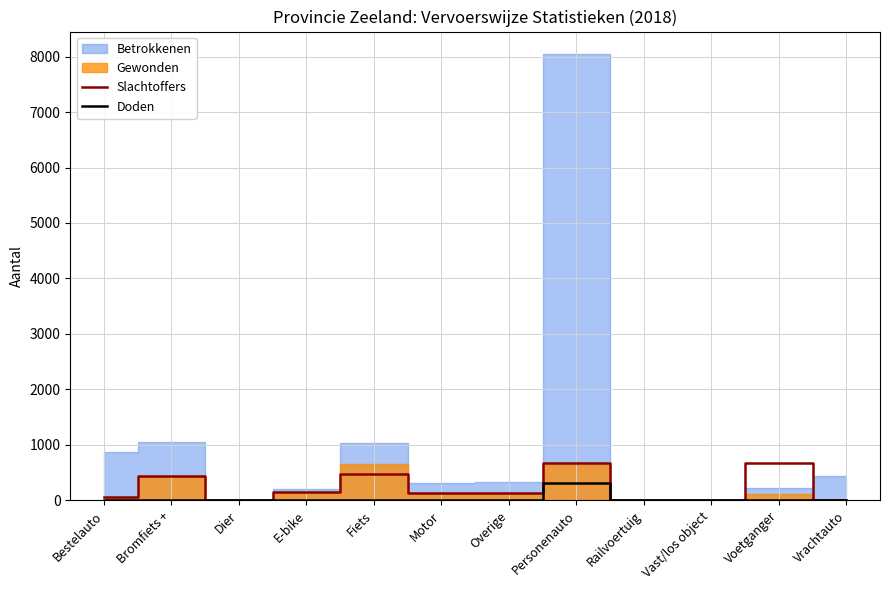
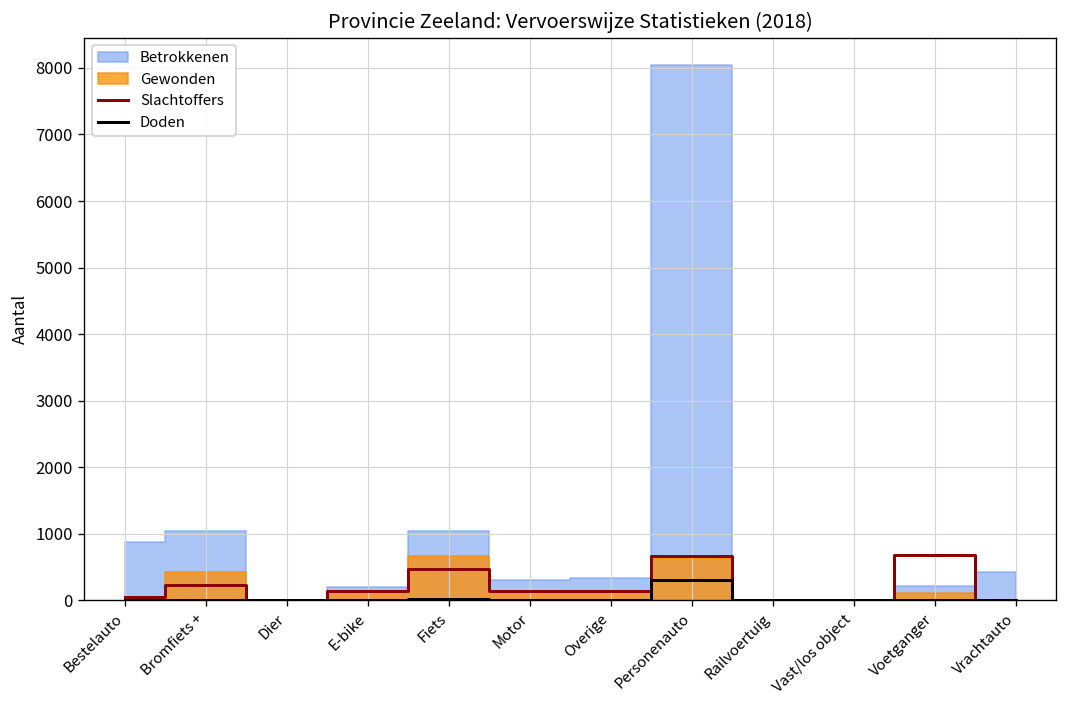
Slachtoffers, Bromfiets +: 400 -> 200
